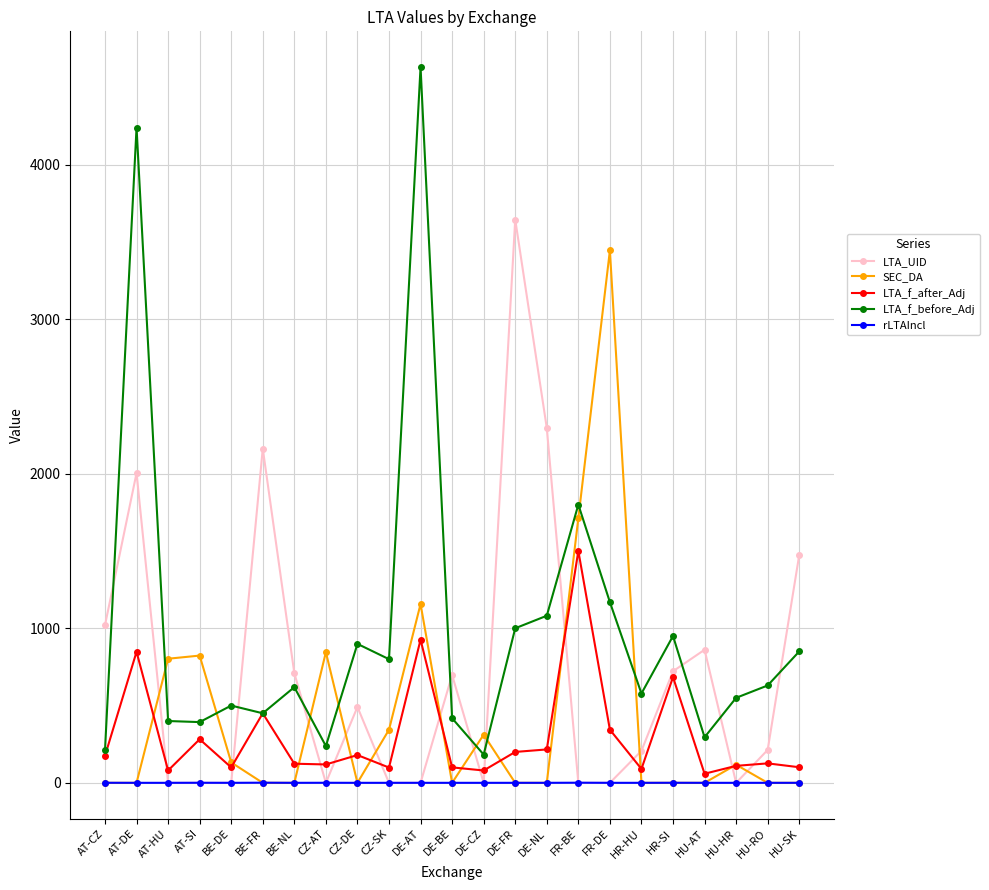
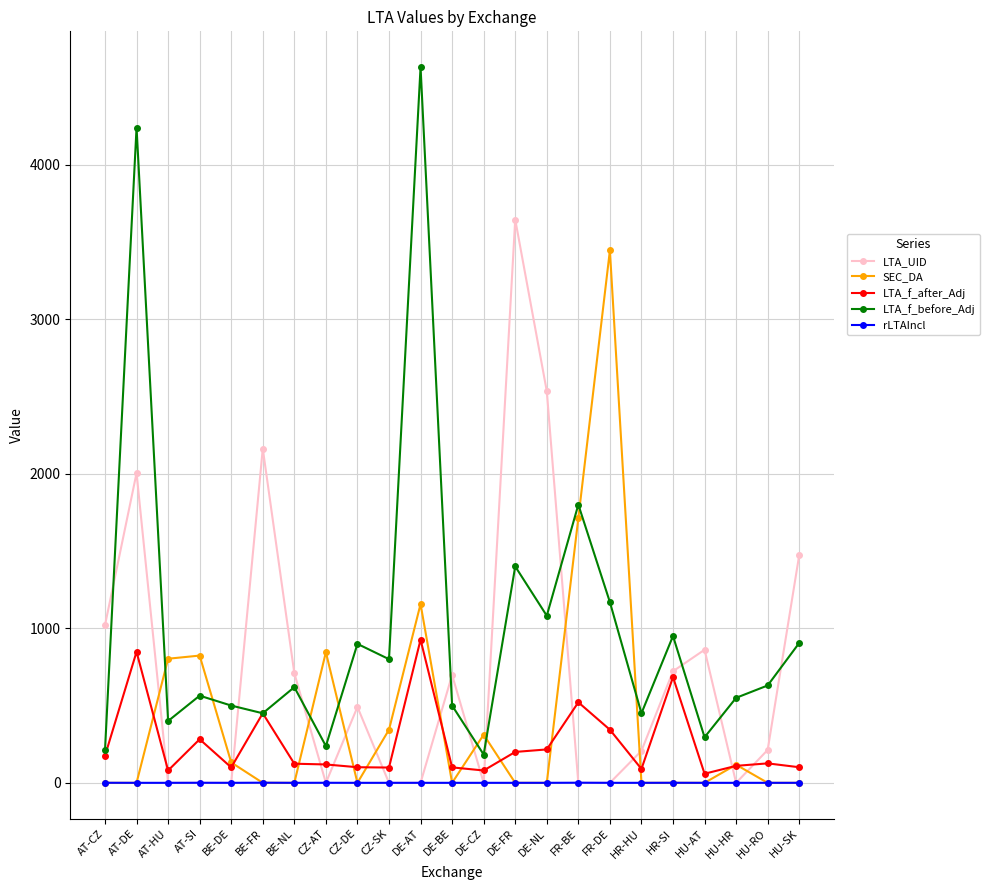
LTA_f_before_Adj, AT-SI: 390 -> 560
LTA_f_after_Adj, CZ-DE: 180 -> 100
LTA_f_before_Adj, DE-BE: 420 -> 500
LTA_f_before_Adj, DE-FR: 1000 -> 1400
LTA_UID, DE-NL: 2300 -> 2530
LTA_f_after_Adj, FR-BE: 1500 -> 520
LTA_f_before_Adj, HR-HU: 580 -> 450
LTA_f_before_Adj, HU-SK: 850 -> 910
